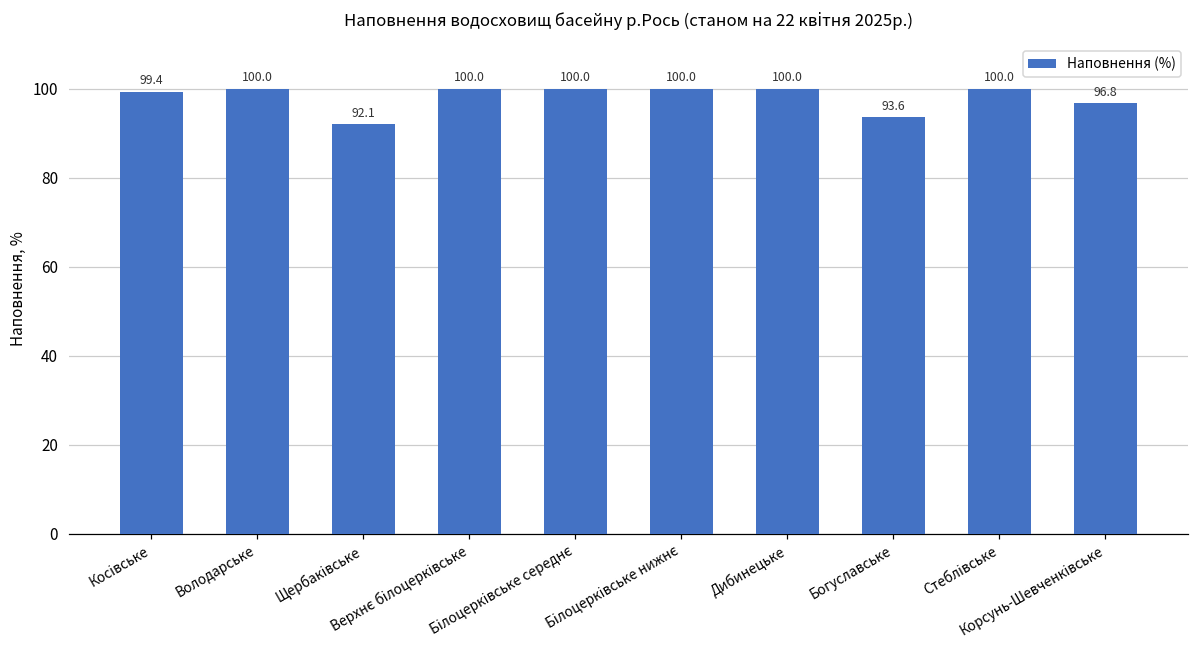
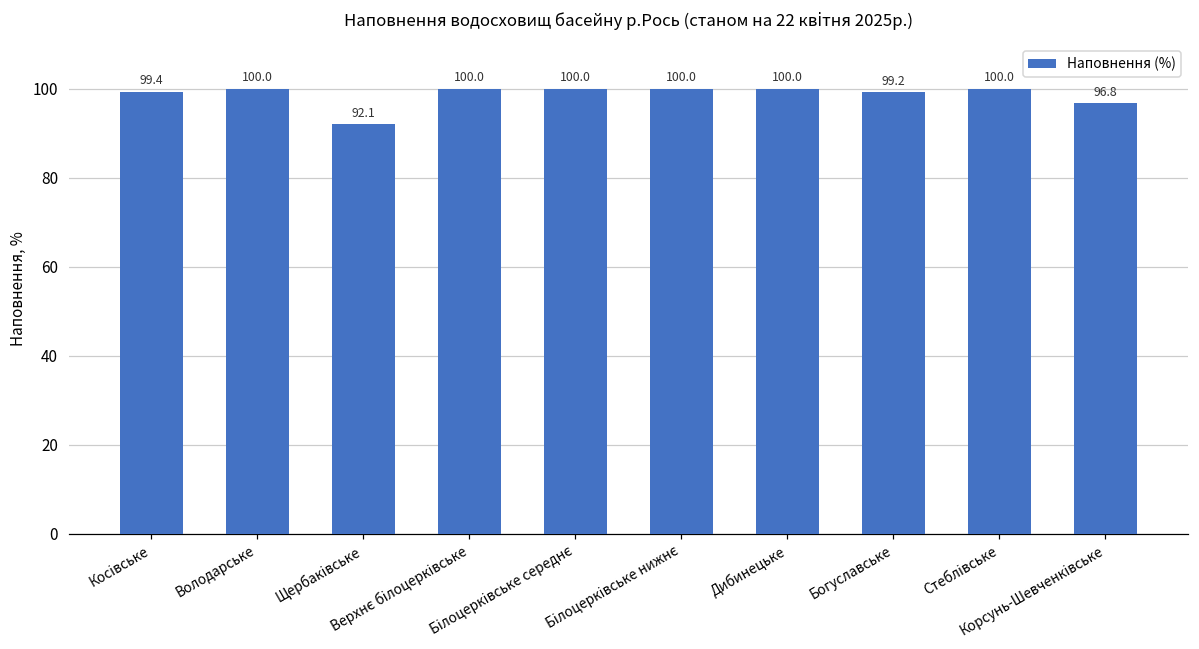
Богуславське: 93.6 -> 99.2
